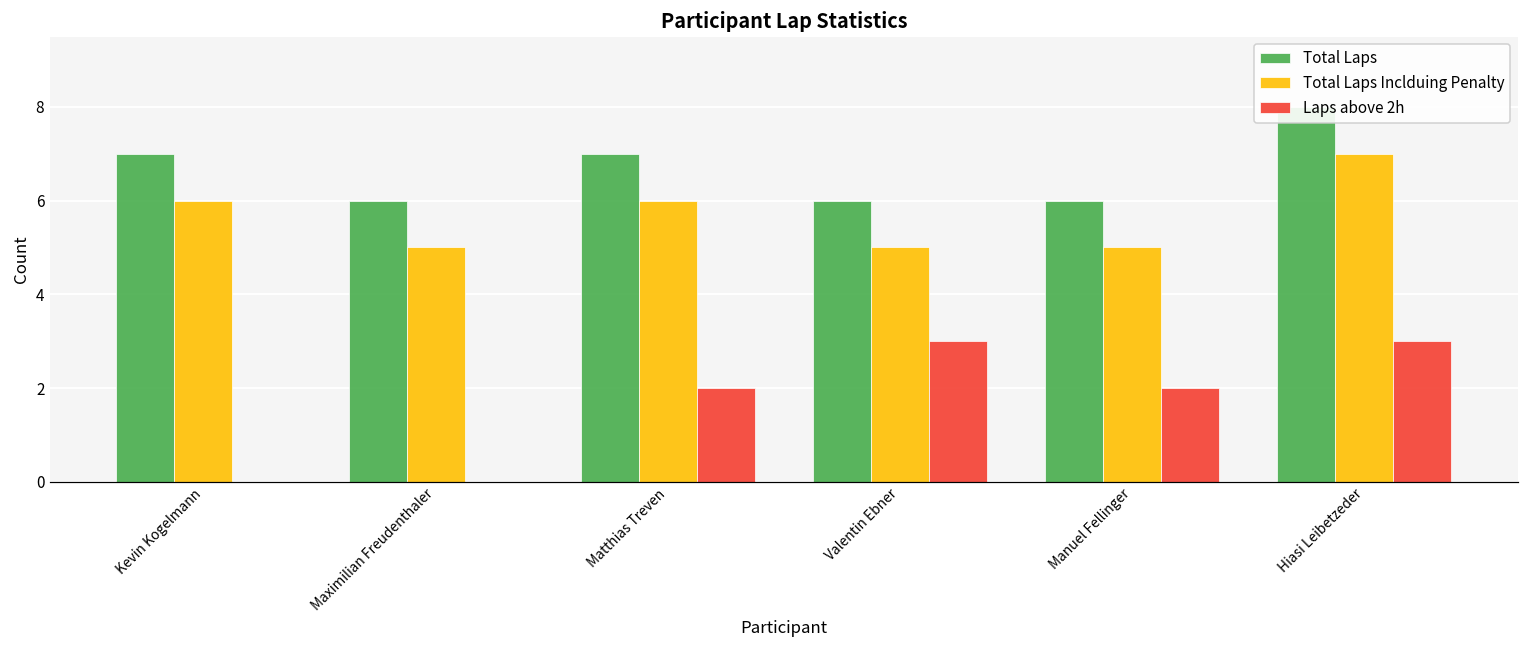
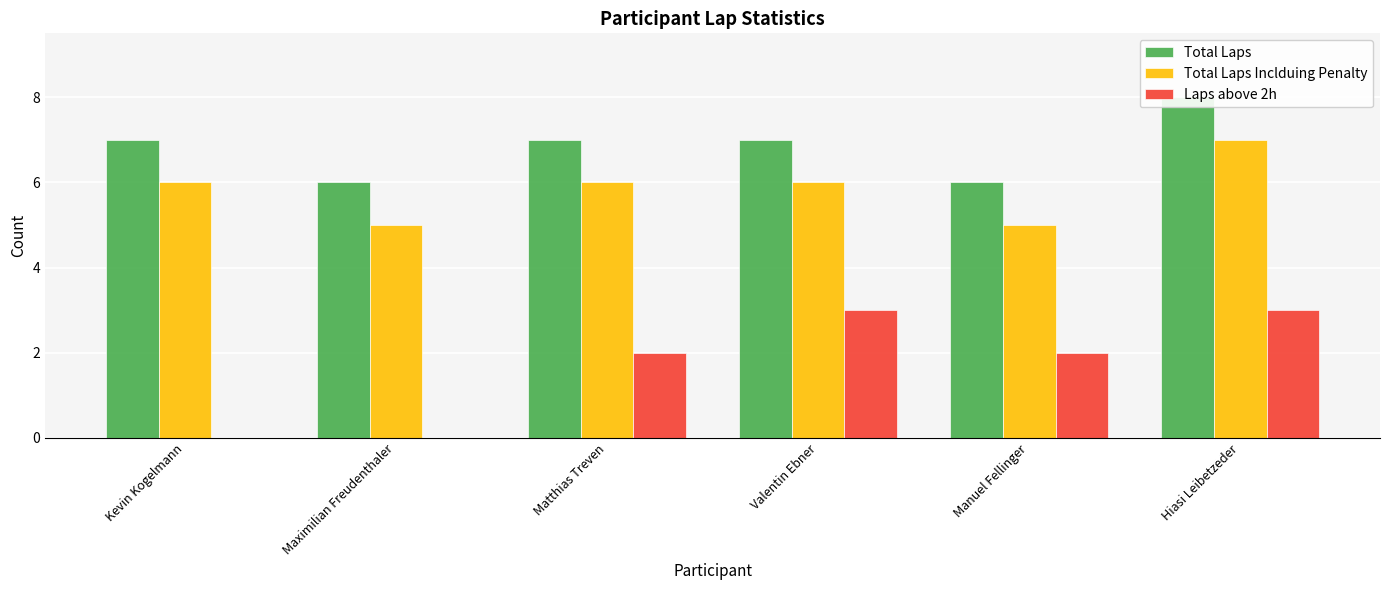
Total Laps, Valentin Ebner: 6 -> 7
Total Laps Inclduing Penalty, Valentin Ebner: 5 -> 6
